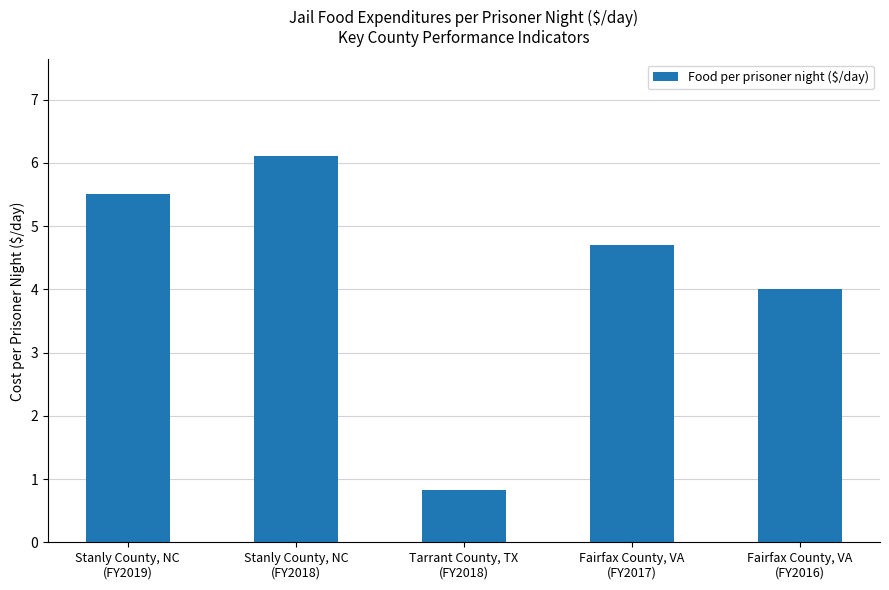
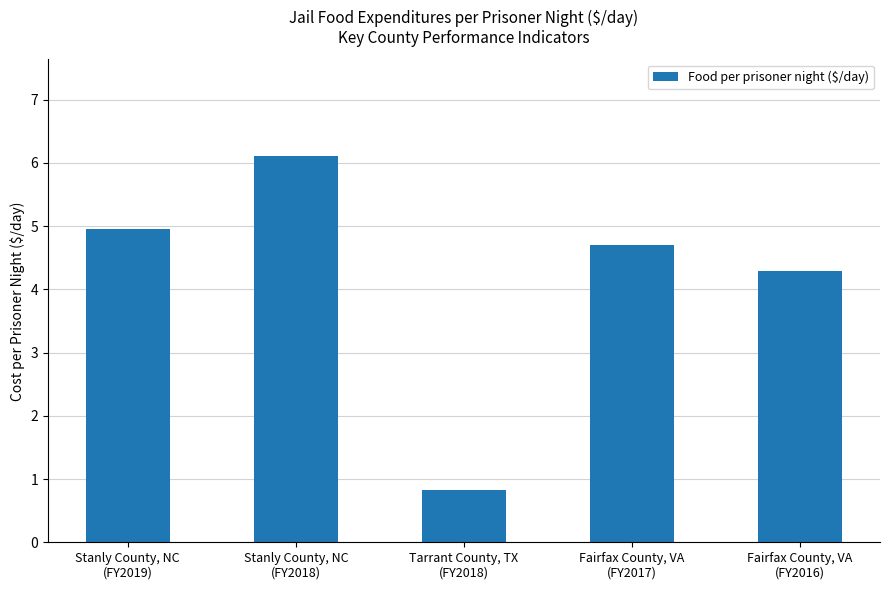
Stanly County, NC (FY2019): 5.5 -> 5.0
Fairfax County, VA (FY2016): 4.0 -> 4.3
